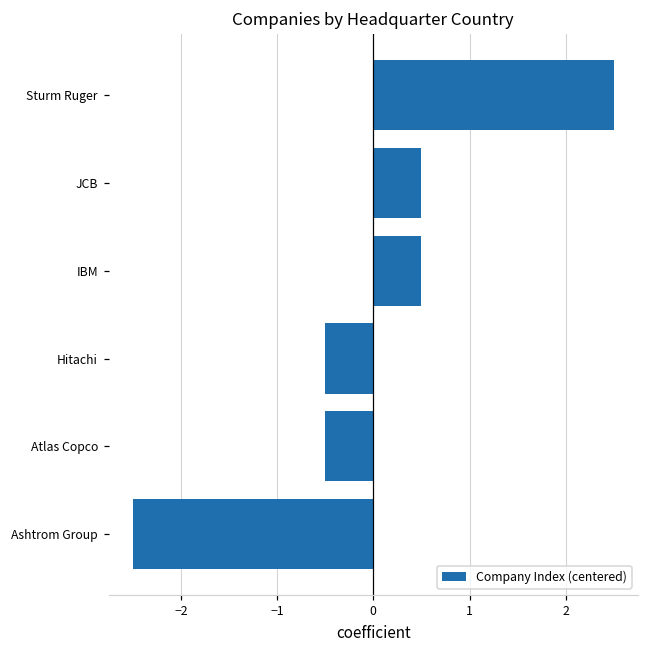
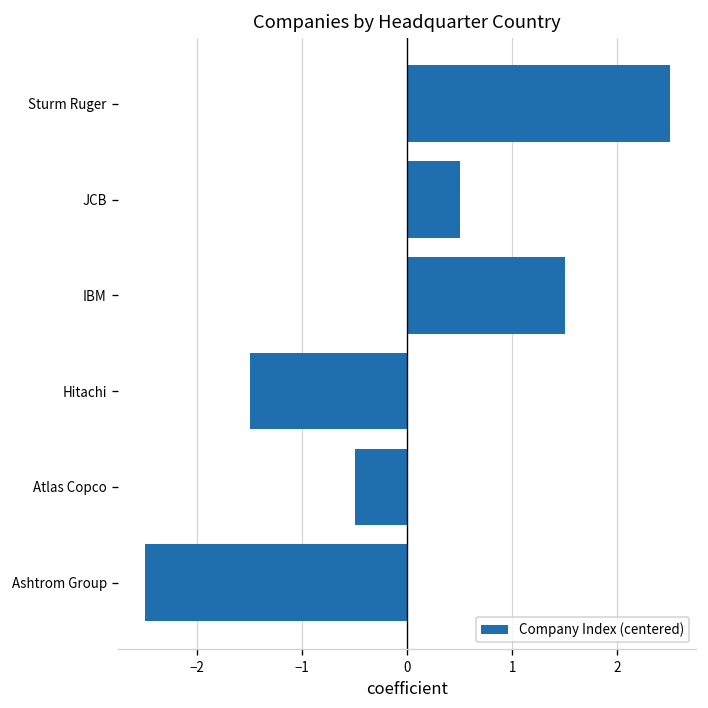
IBM: 0.5 -> 1.5
Hitachi: -0.5 -> -1.5
